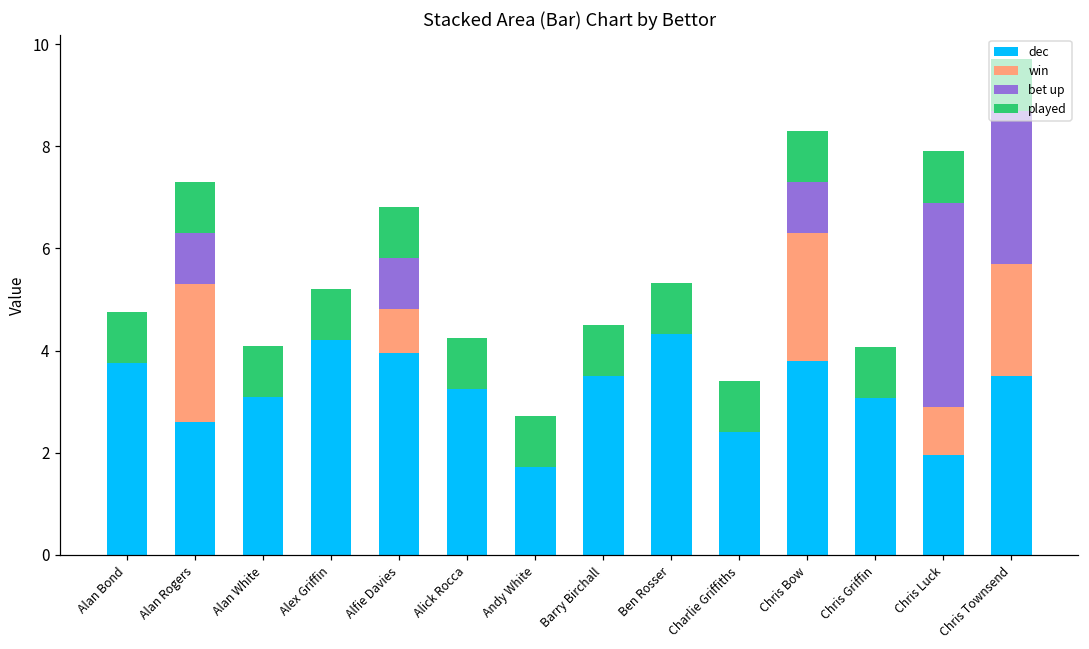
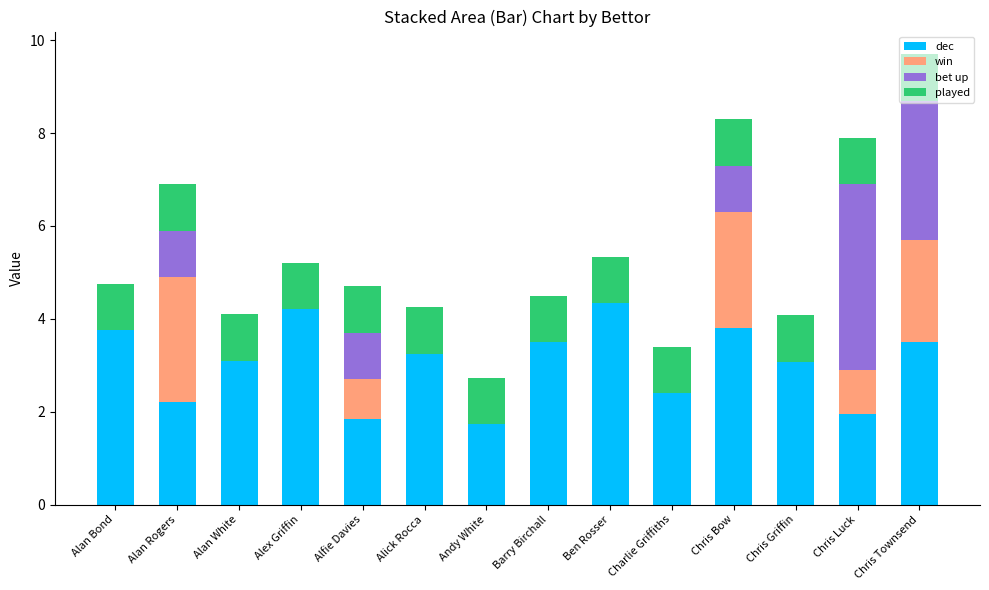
dec, Alan Rogers: 2.6 -> 2.2
dec, Alfie Davies: 4.0 -> 1.9
